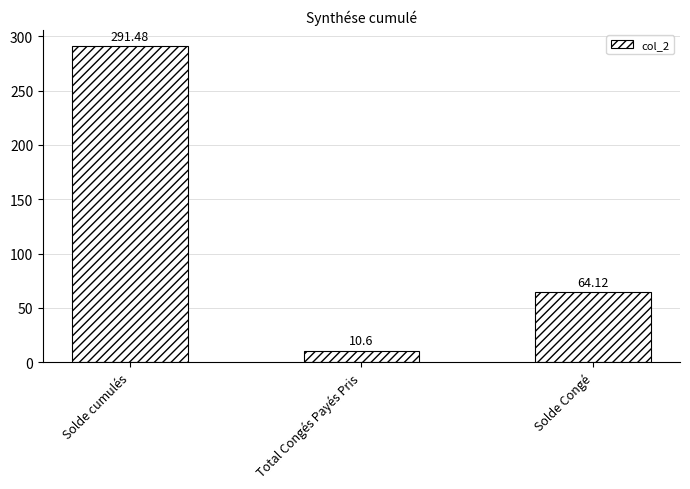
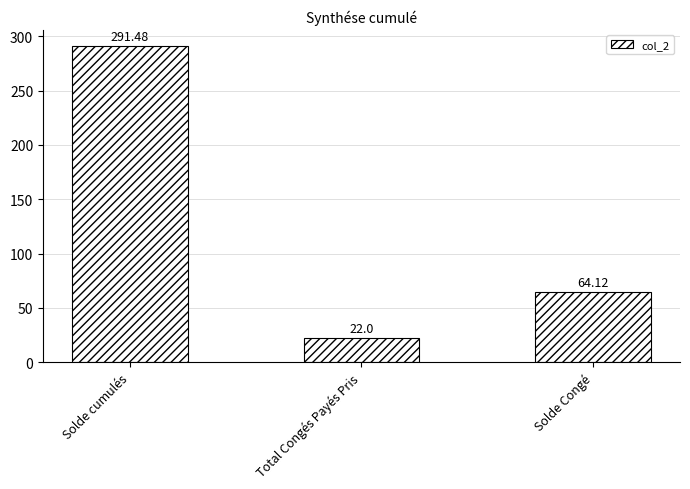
Total Congés Payés Pris: 10.6 -> 22.0
